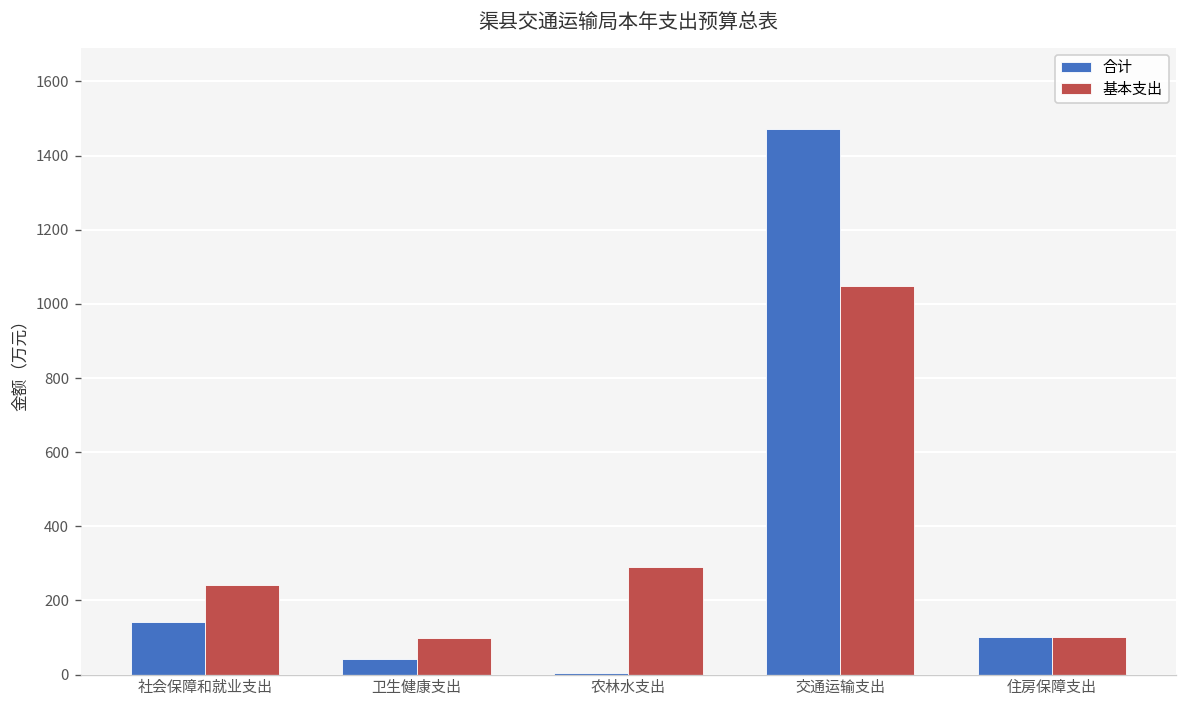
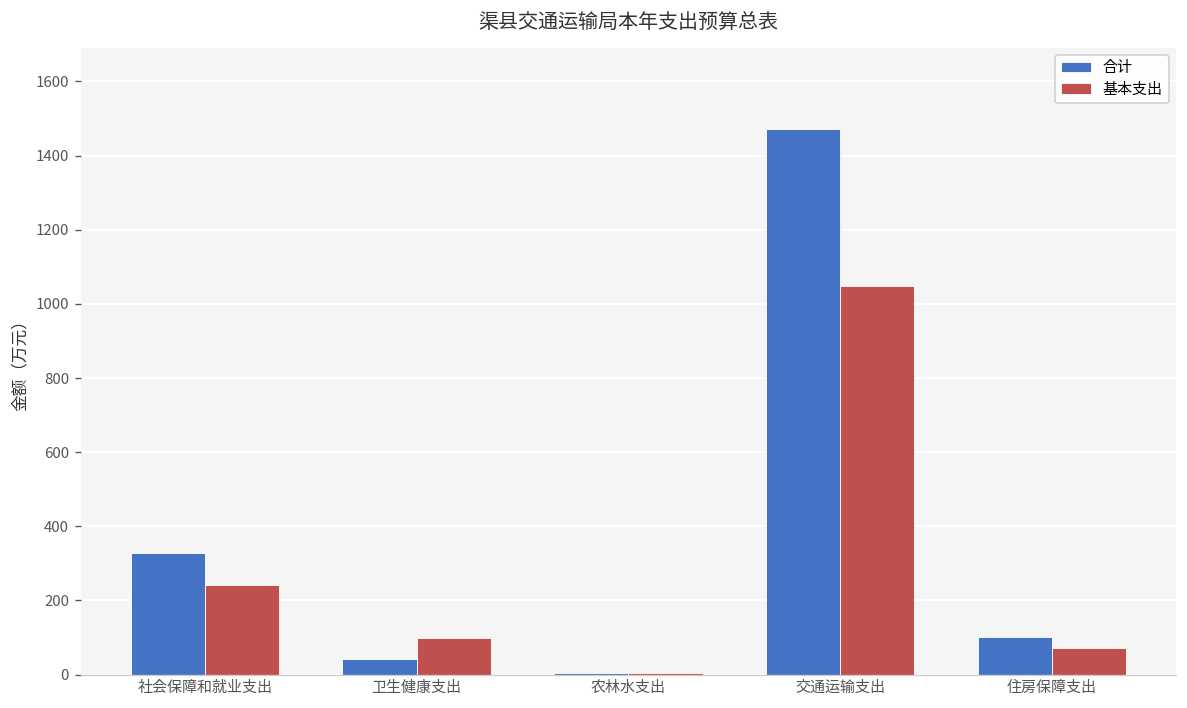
合计, 社会保障和就业支出: 140 -> 330
基本支出, 农林水支出: 290 -> 0
基本支出, 住房保障支出: 100 -> 70
